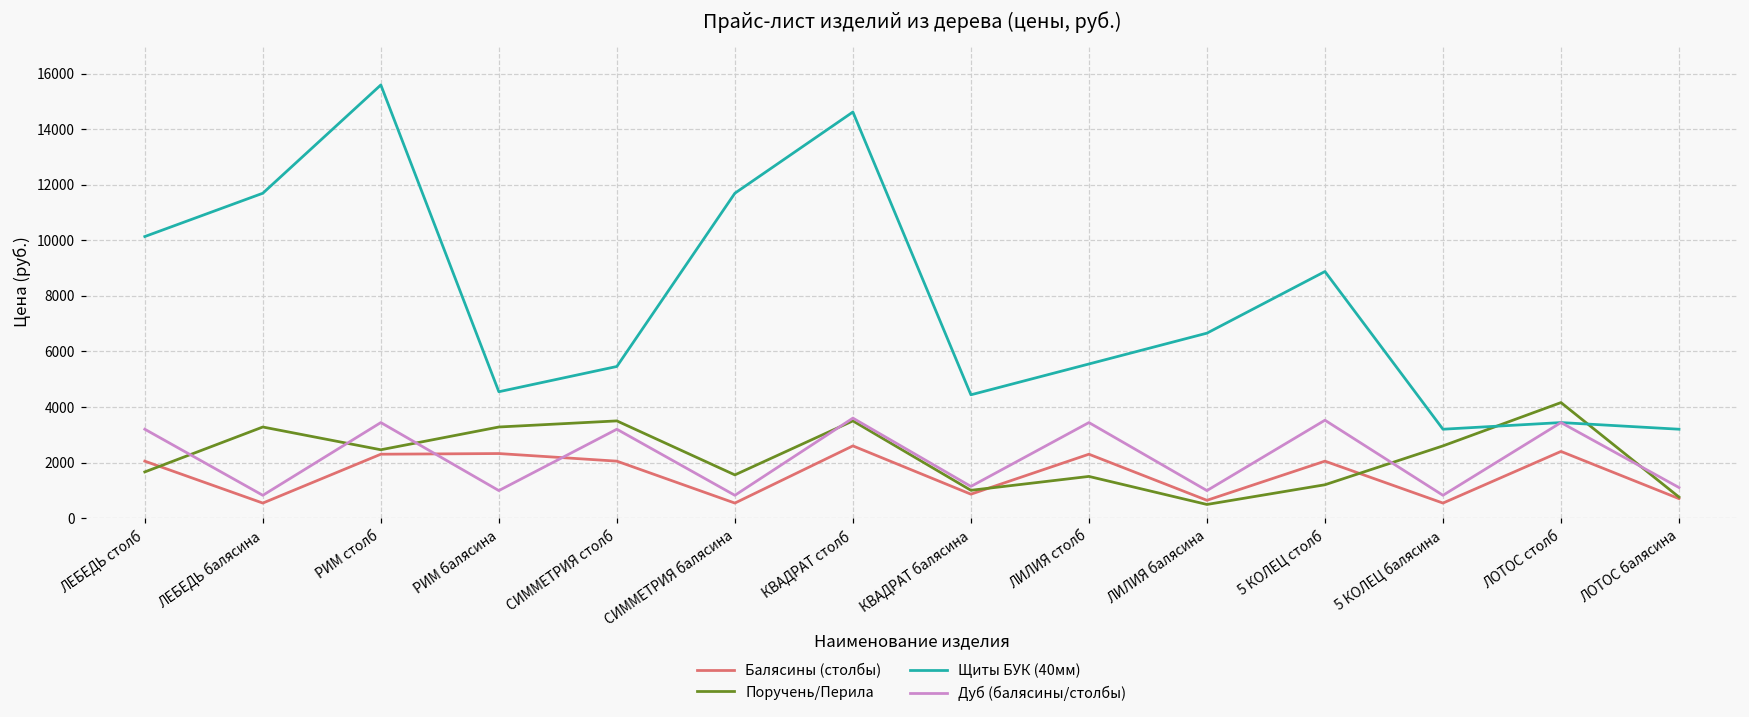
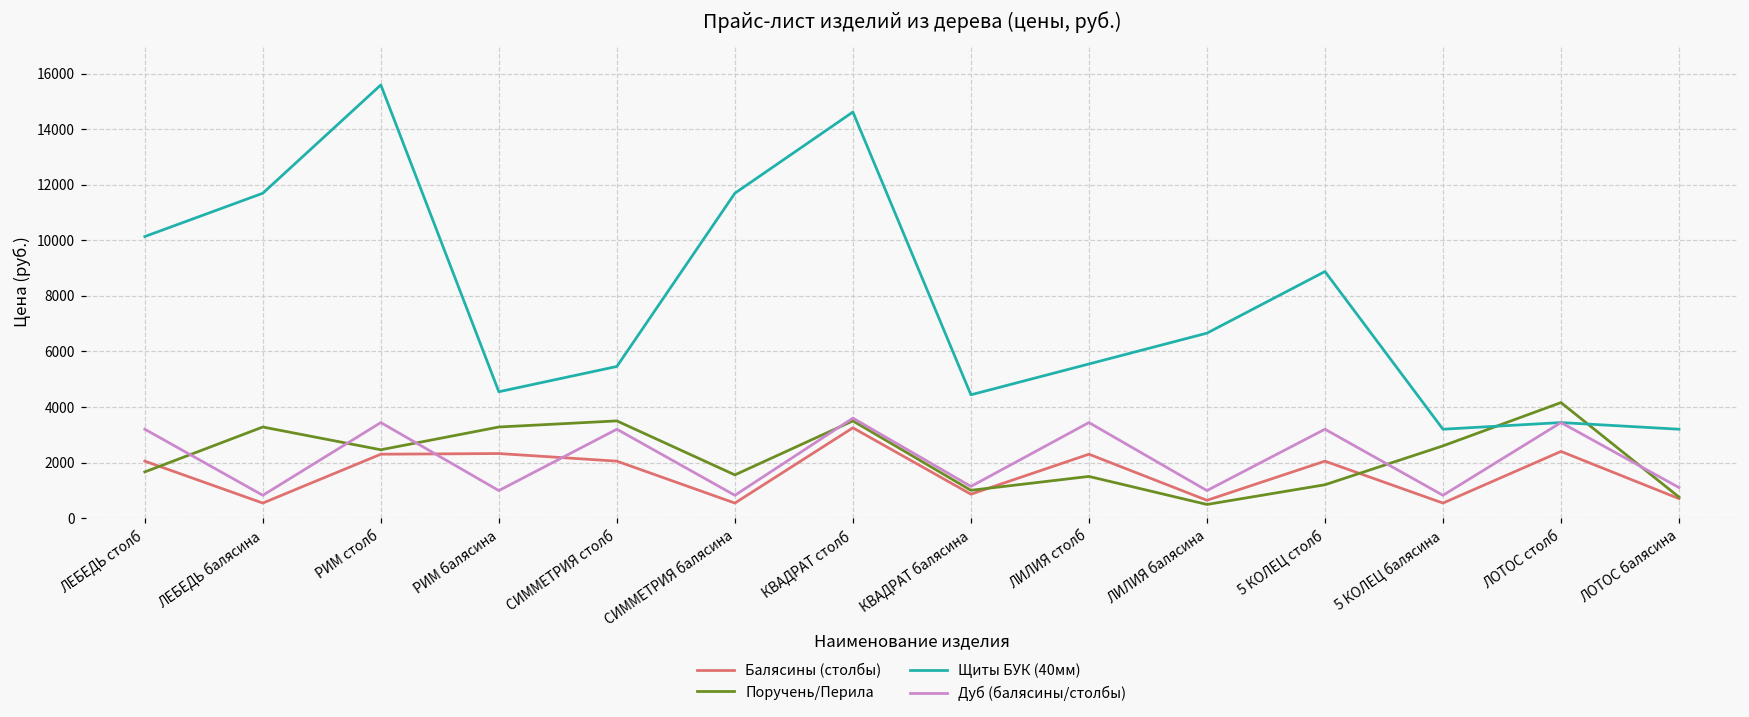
Балясины (столбы), КВАДРАТ столб: 2600 -> 3300
Дуб (балясины/столбы), 5 КОЛЕЦ столб: 3500 -> 3200
